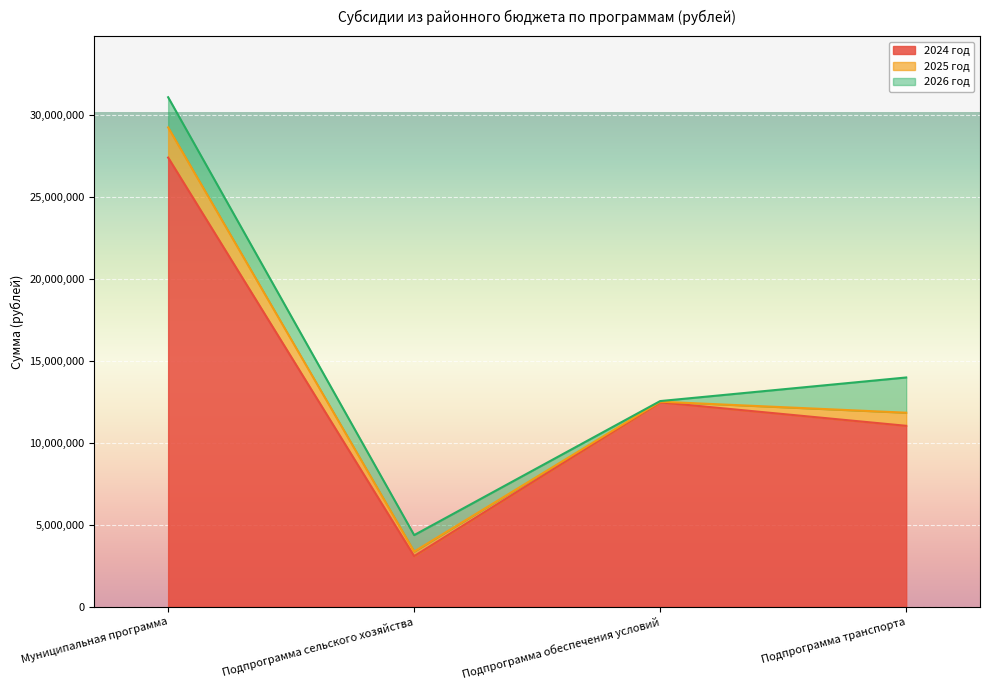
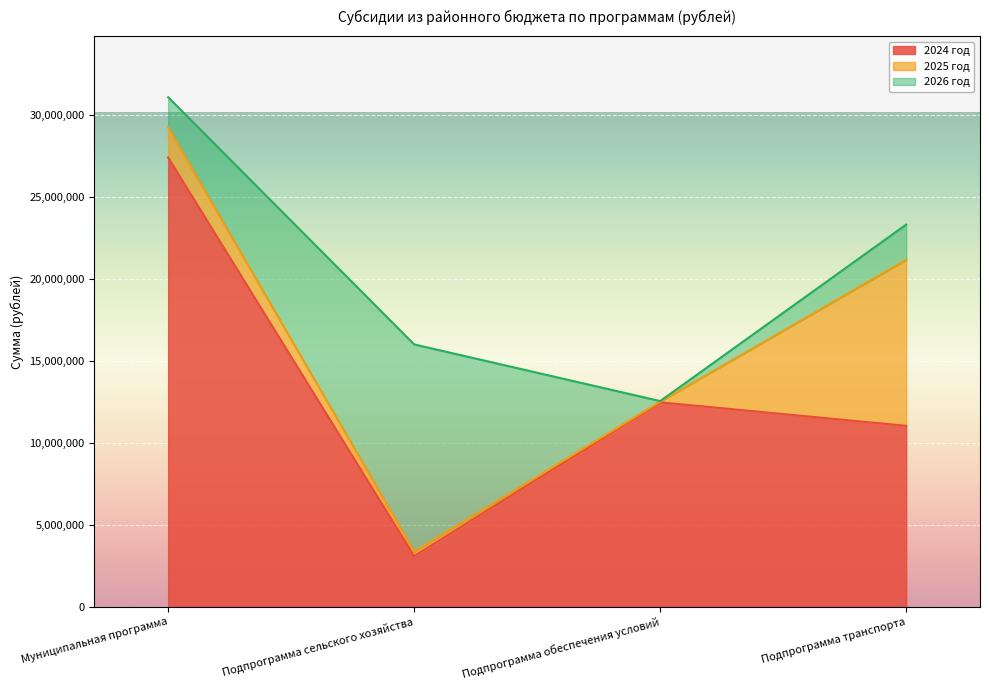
2026 год, Подпрограмма сельского хозяйства: 1,000,000 -> 12,600,000
2025 год, Подпрограмма транспорта: 800,000 -> 10,100,000
